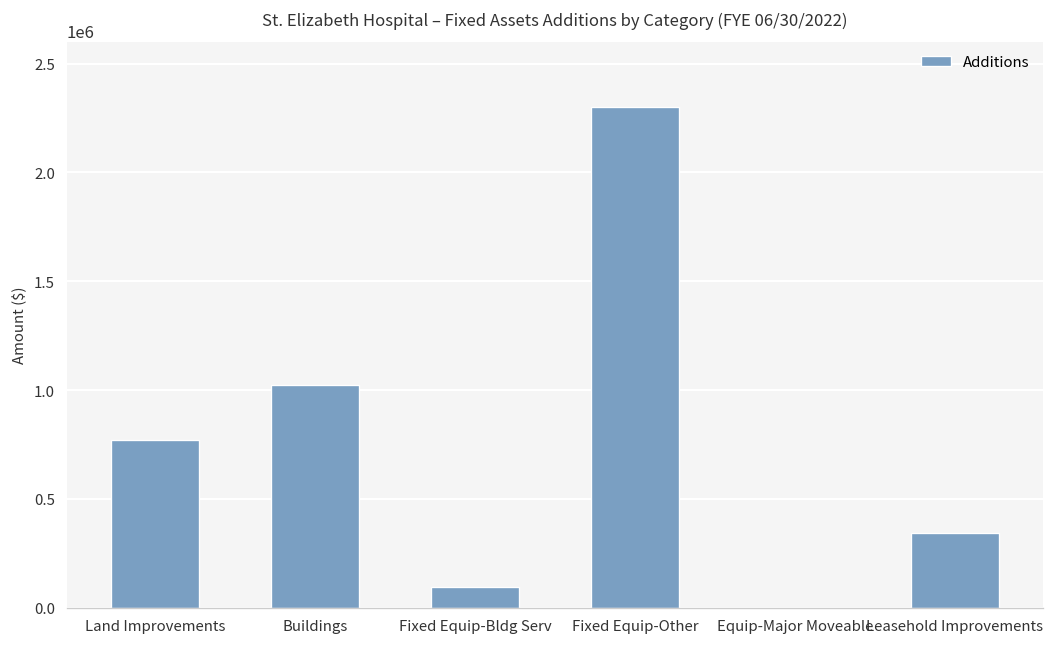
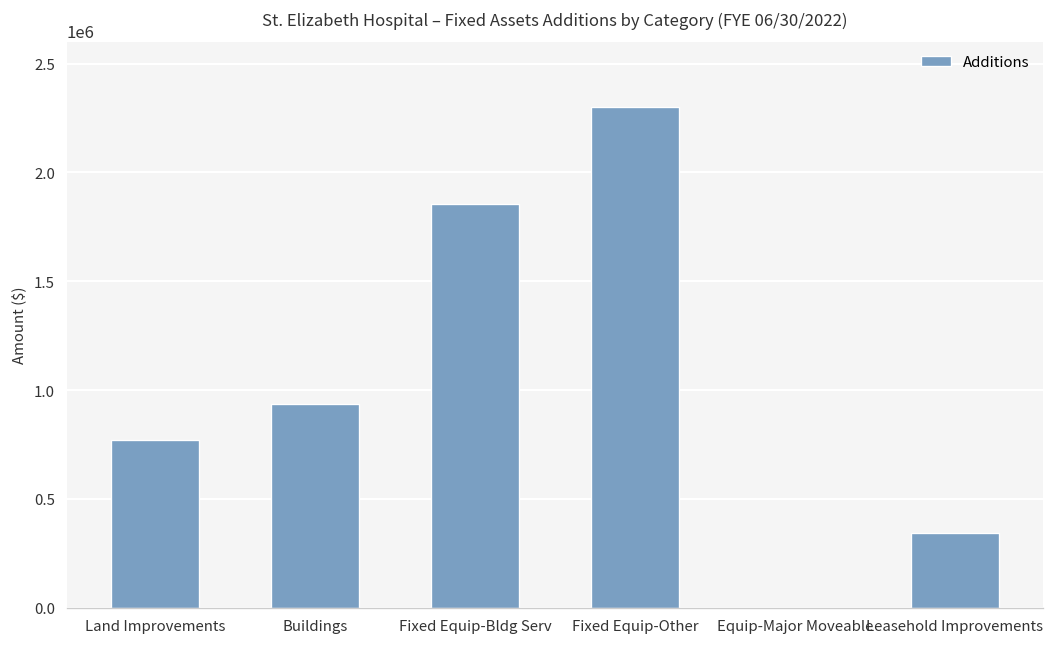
Buildings: 1020000 -> 940000
Fixed Equip-Bldg Serv: 100000 -> 1850000
